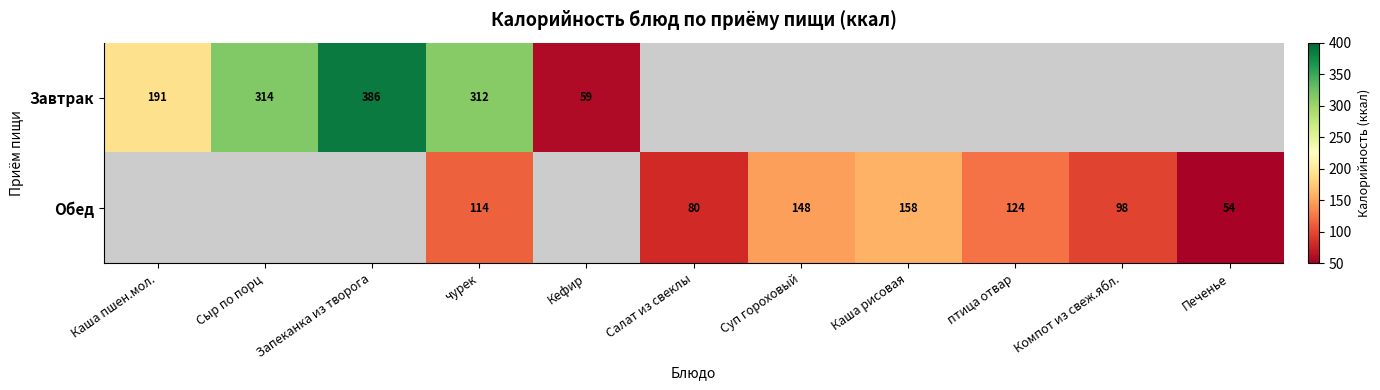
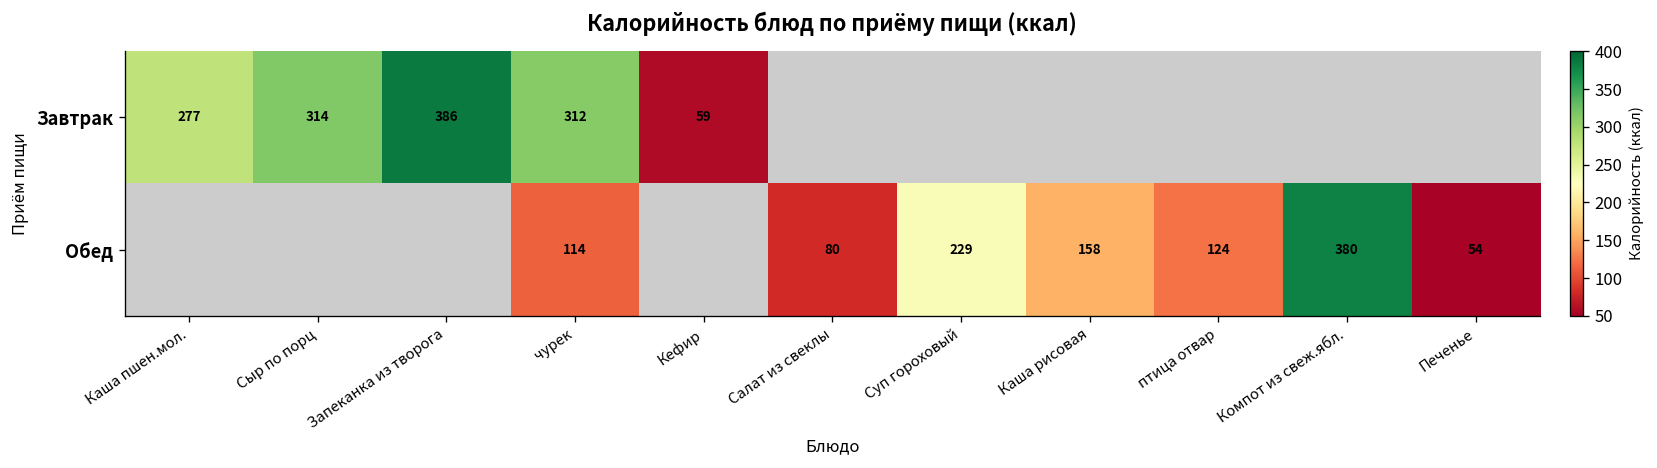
Завтрак, Каша пшен.мол.: 191 -> 277
Обед, Суп гороховый: 148 -> 229
Обед, Компот из свеж.ябл.: 98 -> 380
